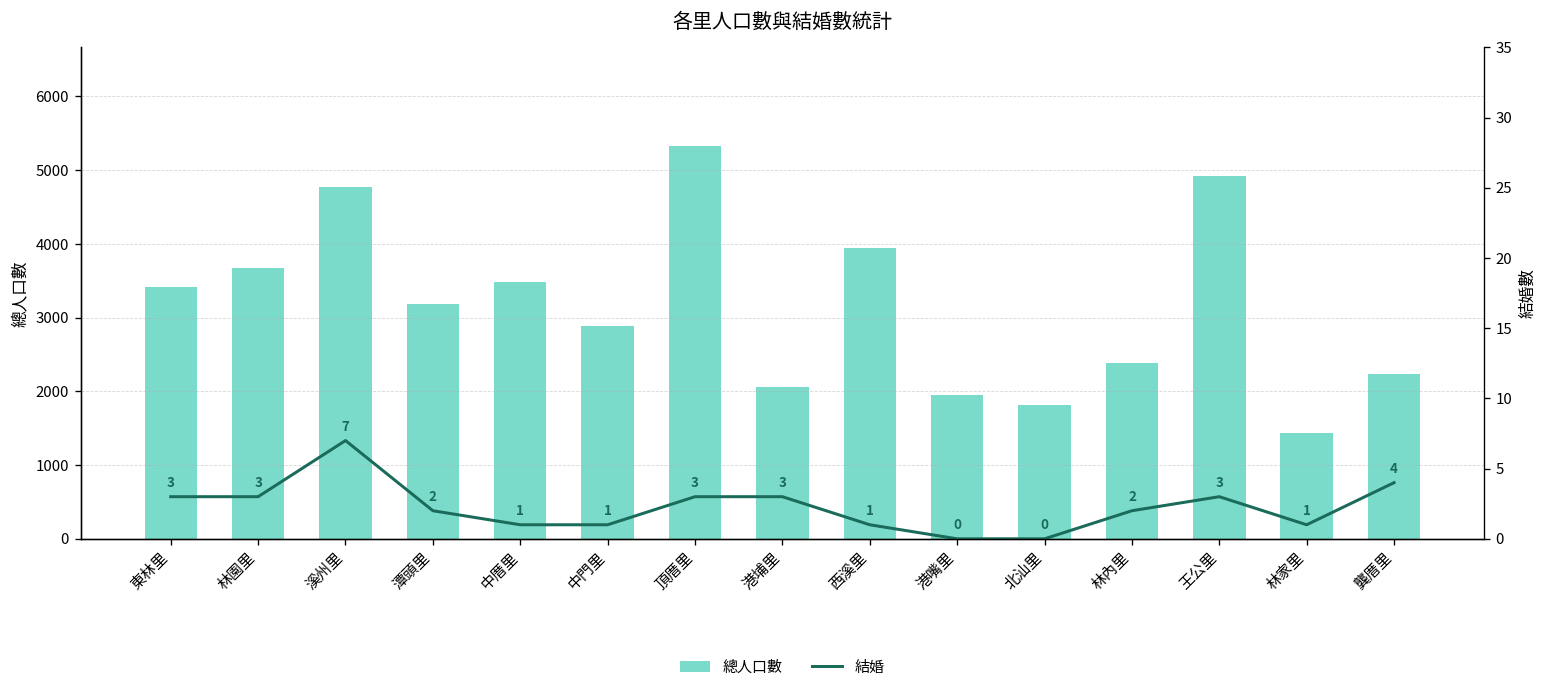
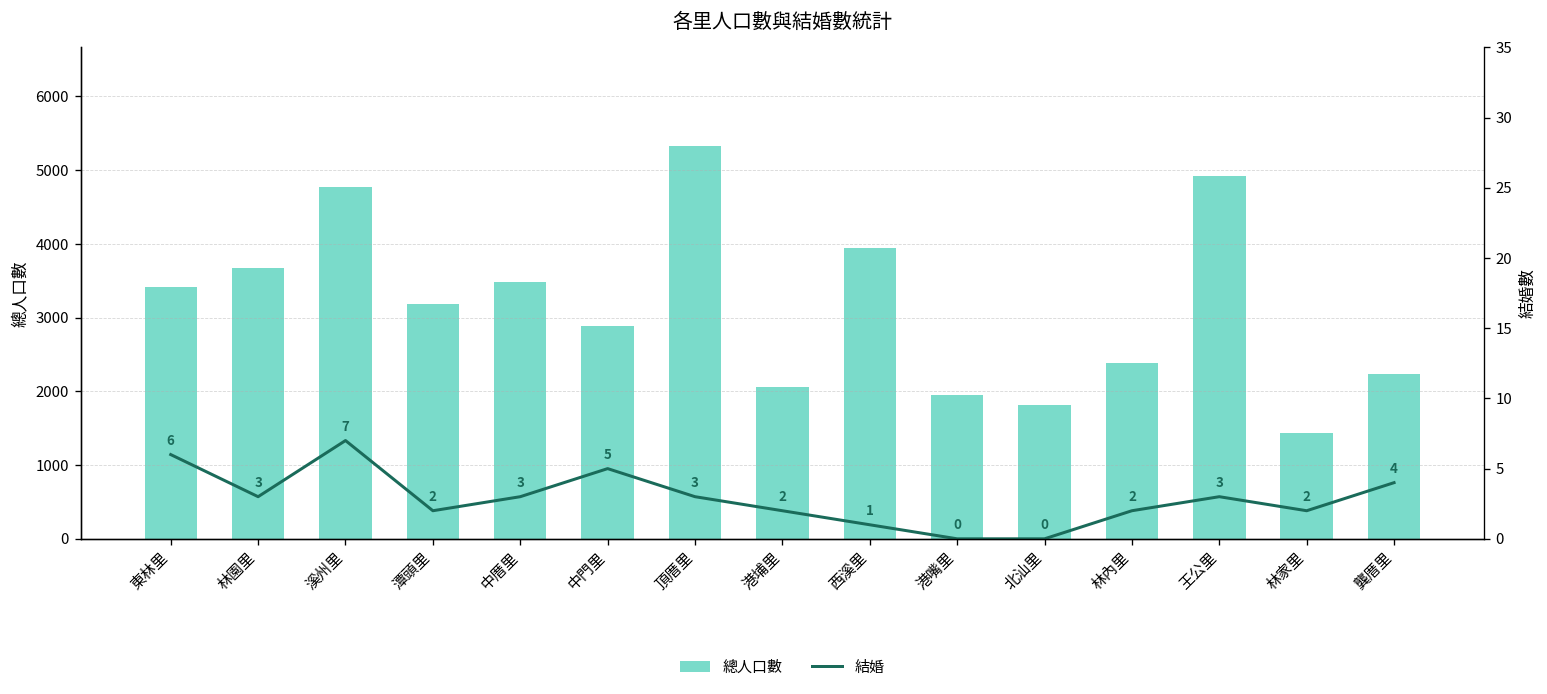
結婚, 東林里: 3 -> 6
結婚, 中厝里: 1 -> 3
結婚, 中門里: 1 -> 5
結婚, 港埔里: 3 -> 2
結婚, 林家里: 1 -> 2
